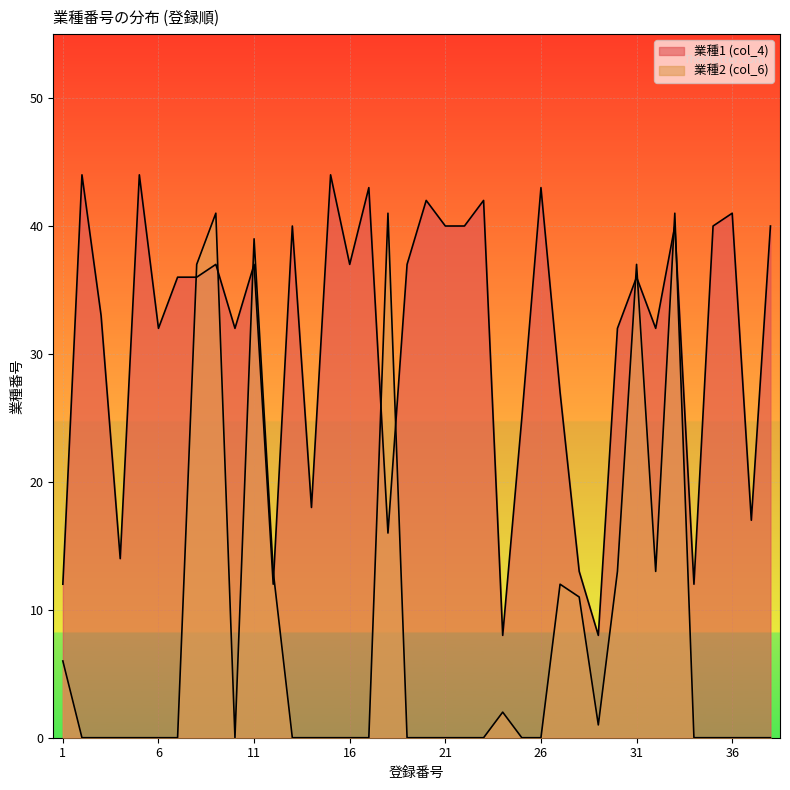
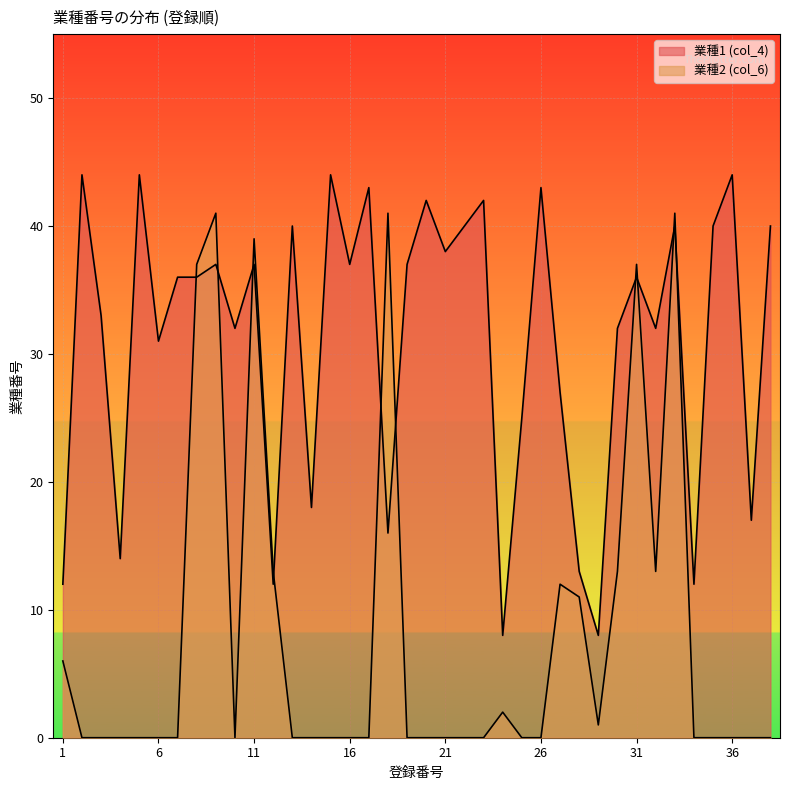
業種1 (col_4), 6: 32 -> 31
業種1 (col_4), 21: 40 -> 38
業種1 (col_4), 36: 41 -> 44
